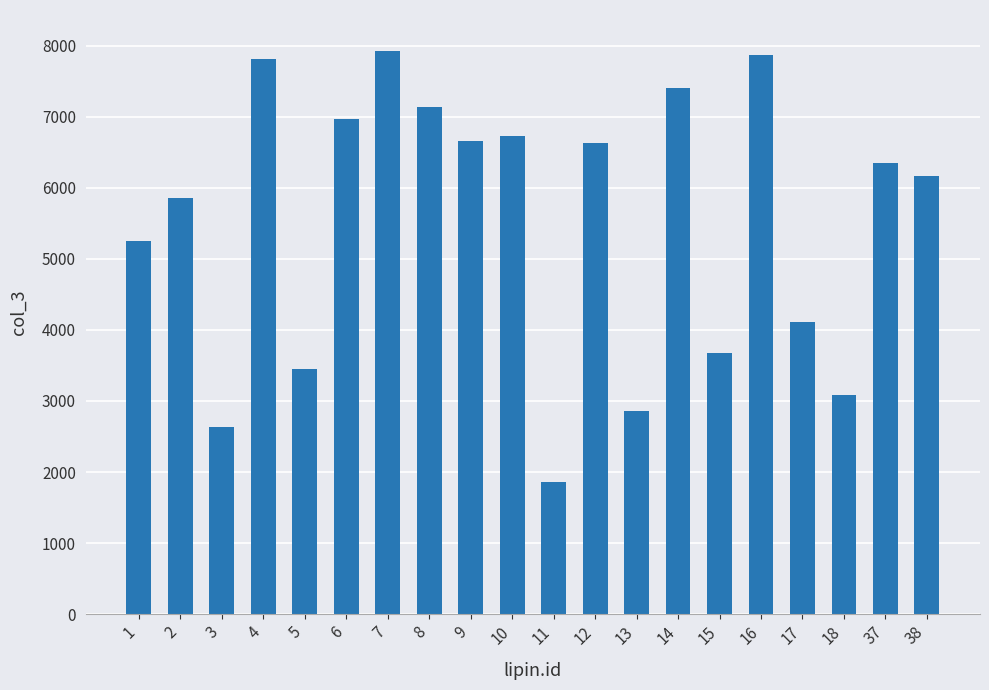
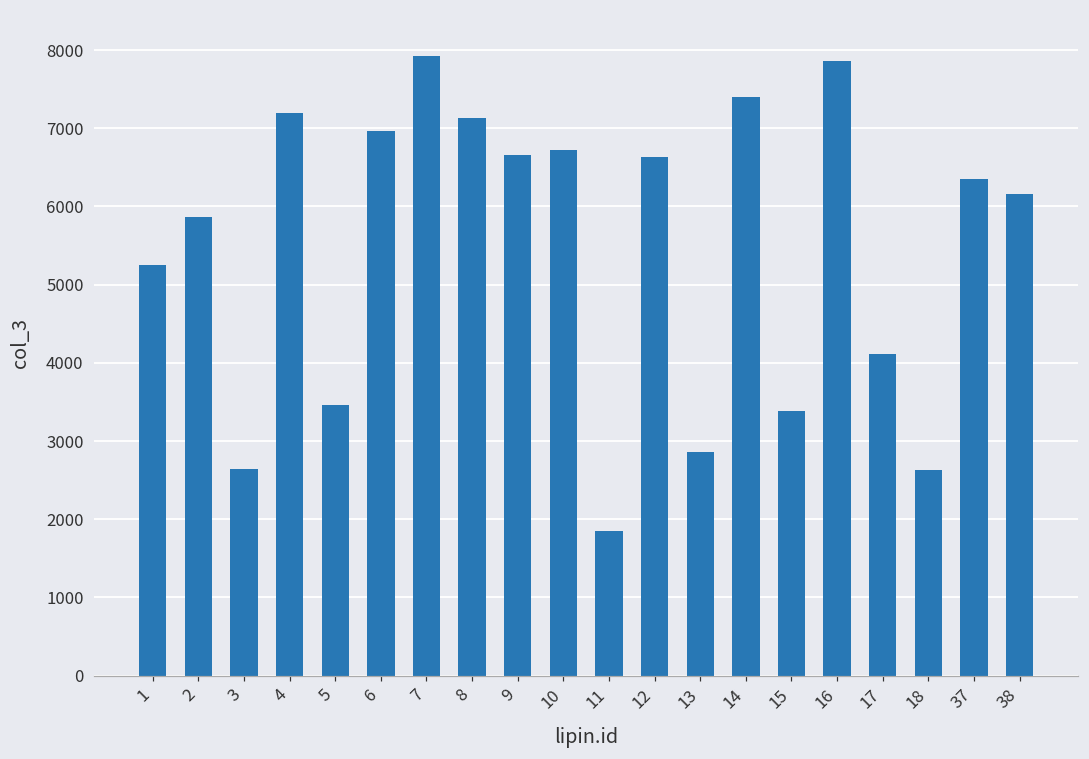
4: 7800 -> 7200
15: 3700 -> 3400
18: 3100 -> 2600
